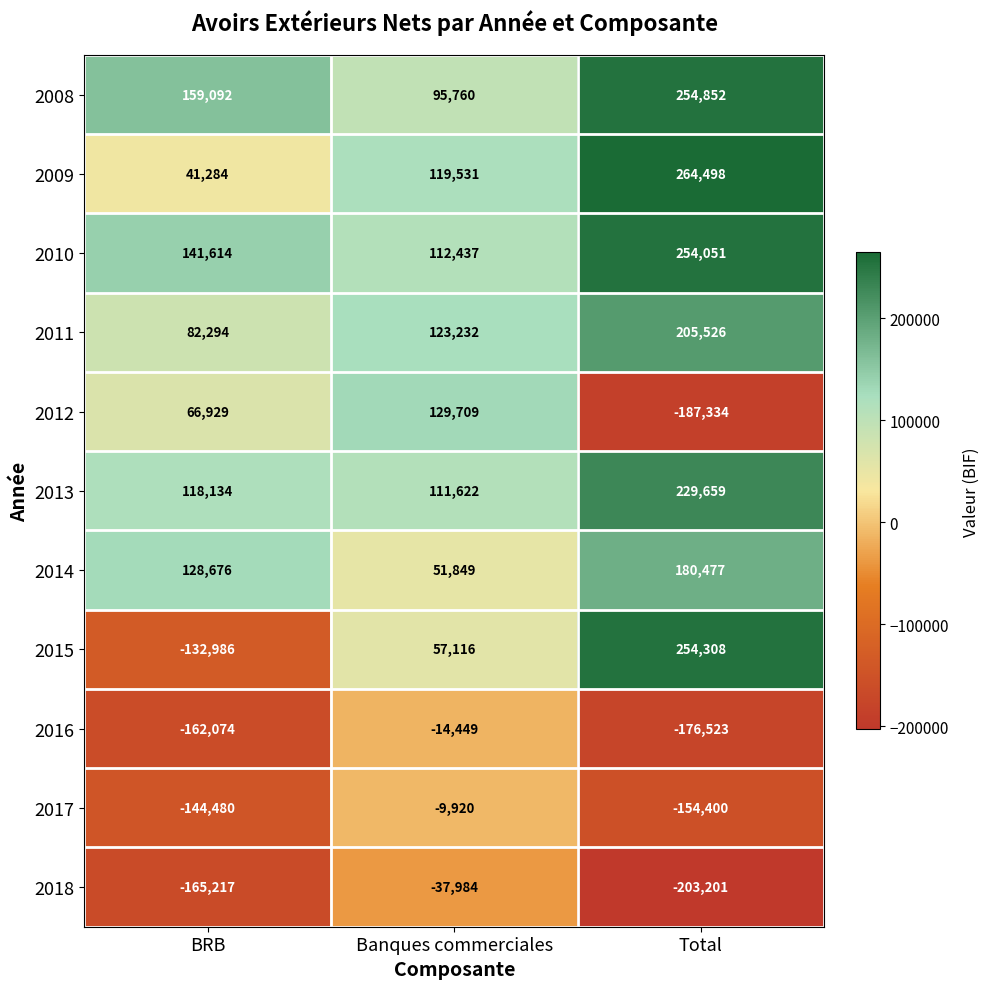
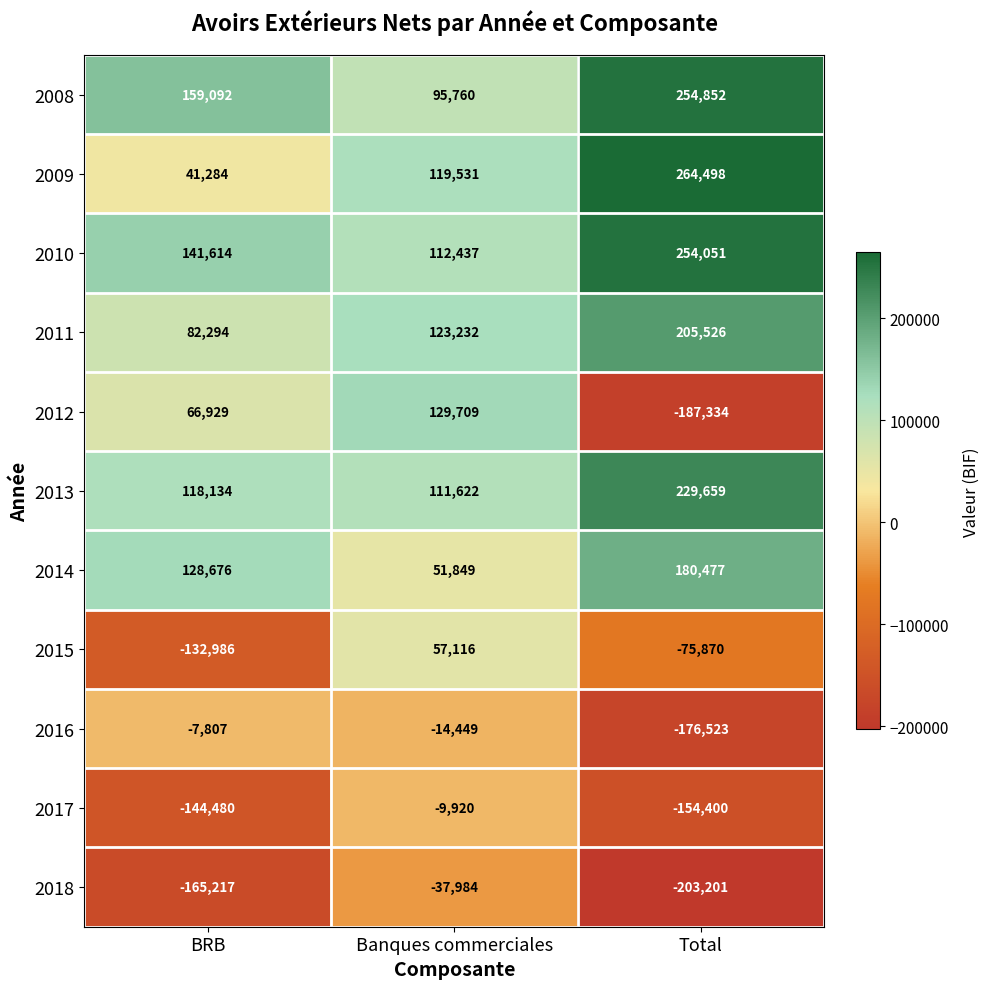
2015, Total: 254,308 -> -75,870
2016, BRB: -162,074 -> -7,807
